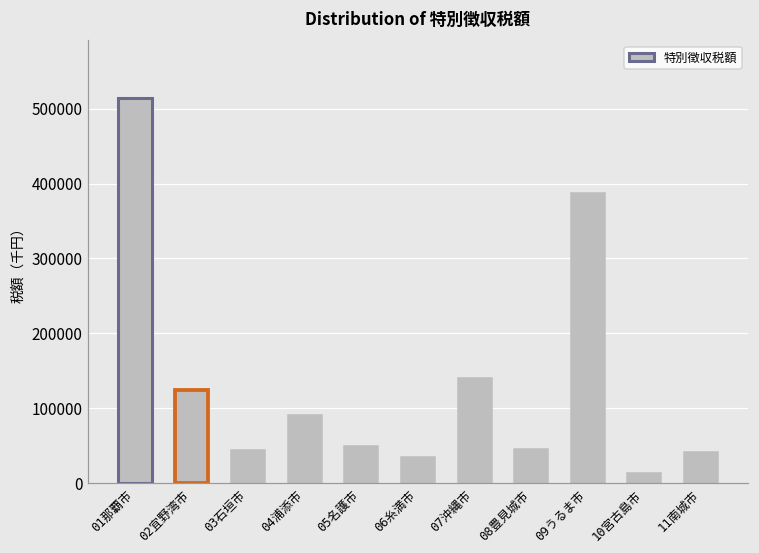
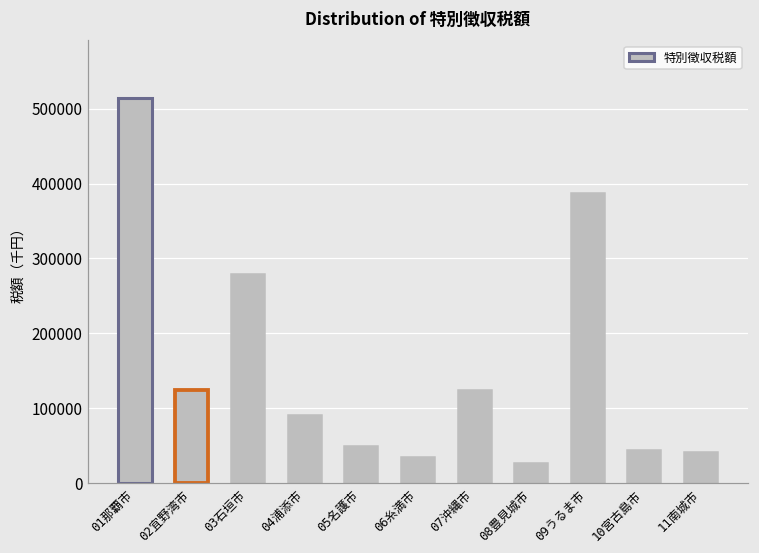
03石垣市: 40000 -> 280000
07沖縄市: 140000 -> 120000
08豊見城市: 50000 -> 30000
10宮古島市: 10000 -> 40000
